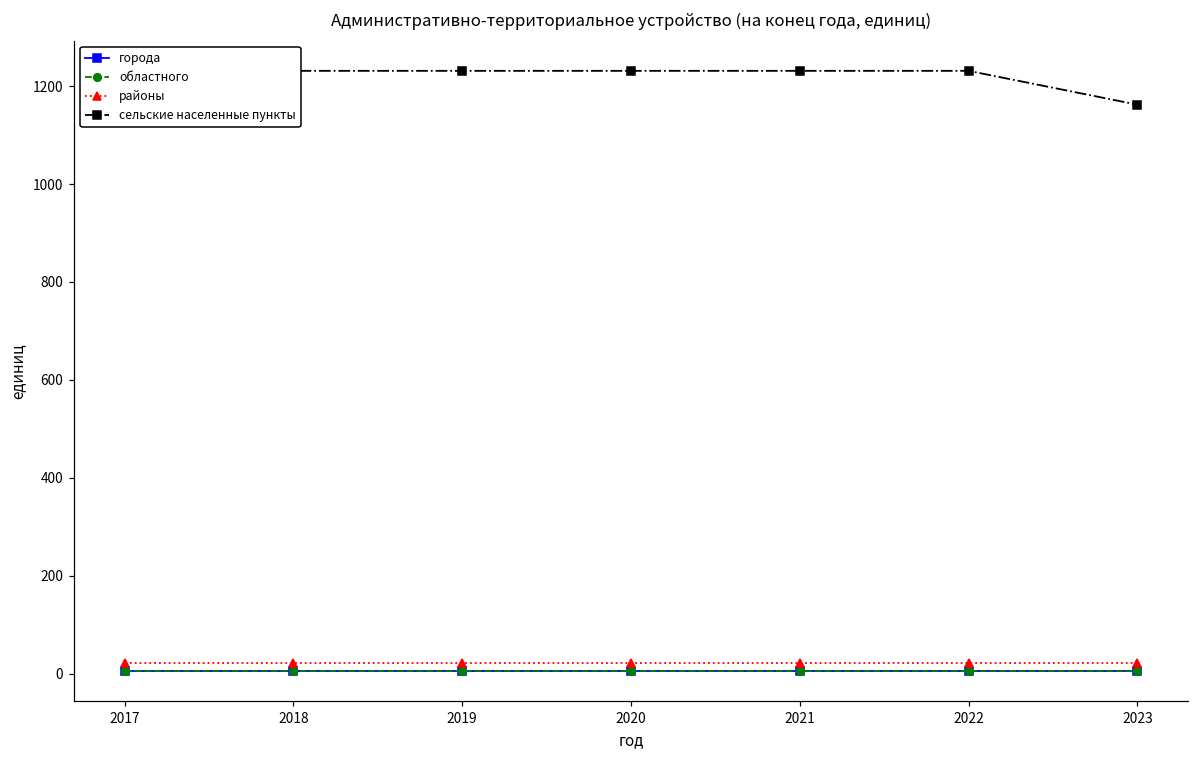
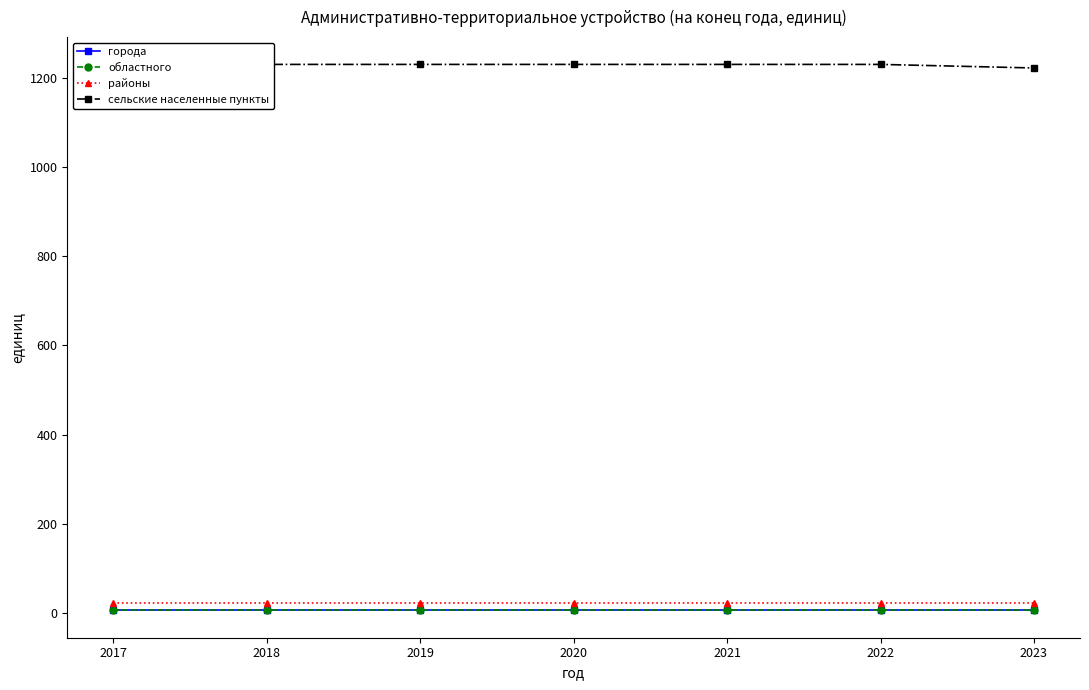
сельские населенные пункты, 2023: 1160 -> 1220
